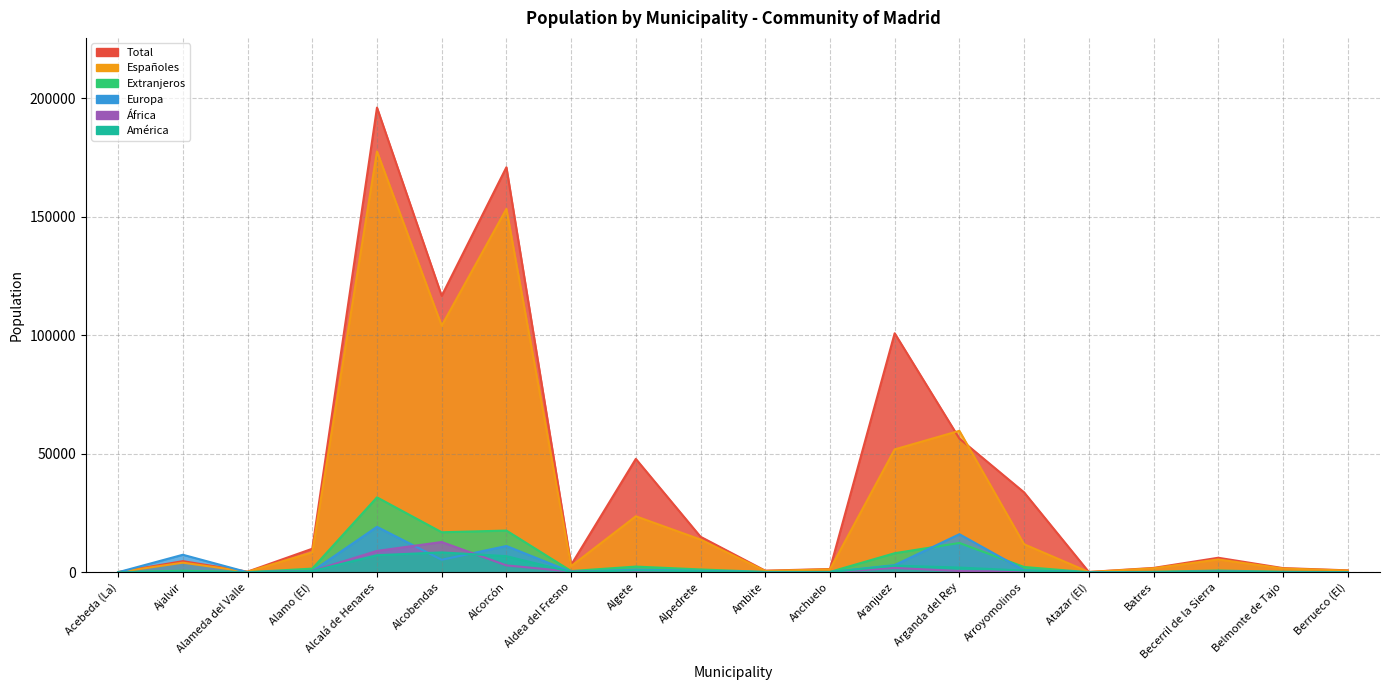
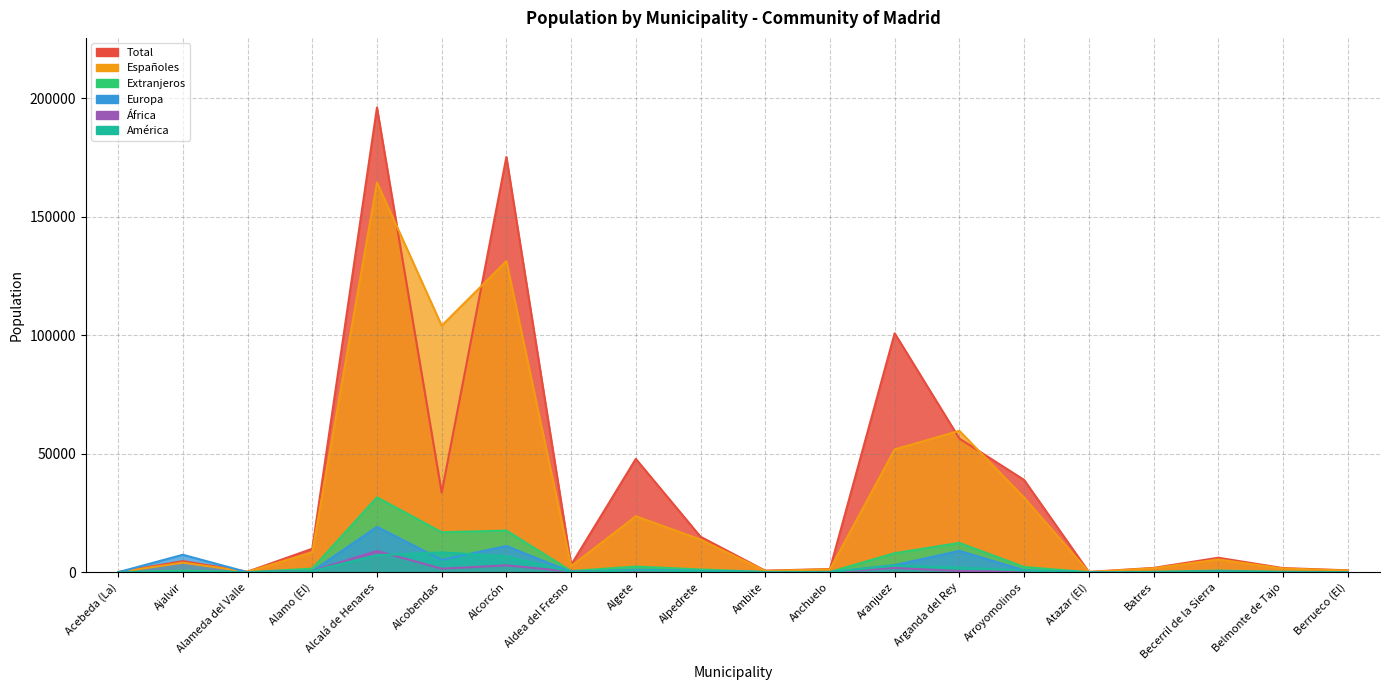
Españoles, Alcalá de Henares: 177000 -> 164000
Total, Alcobendas: 117000 -> 34000
África, Alcobendas: 13000 -> 2000
Total, Alcorcón: 171000 -> 175000
Españoles, Alcorcón: 153000 -> 131000
Europa, Arganda del Rey: 16000 -> 9000
Total, Arroyomolinos: 34000 -> 39000
Españoles, Arroyomolinos: 12000 -> 31000
